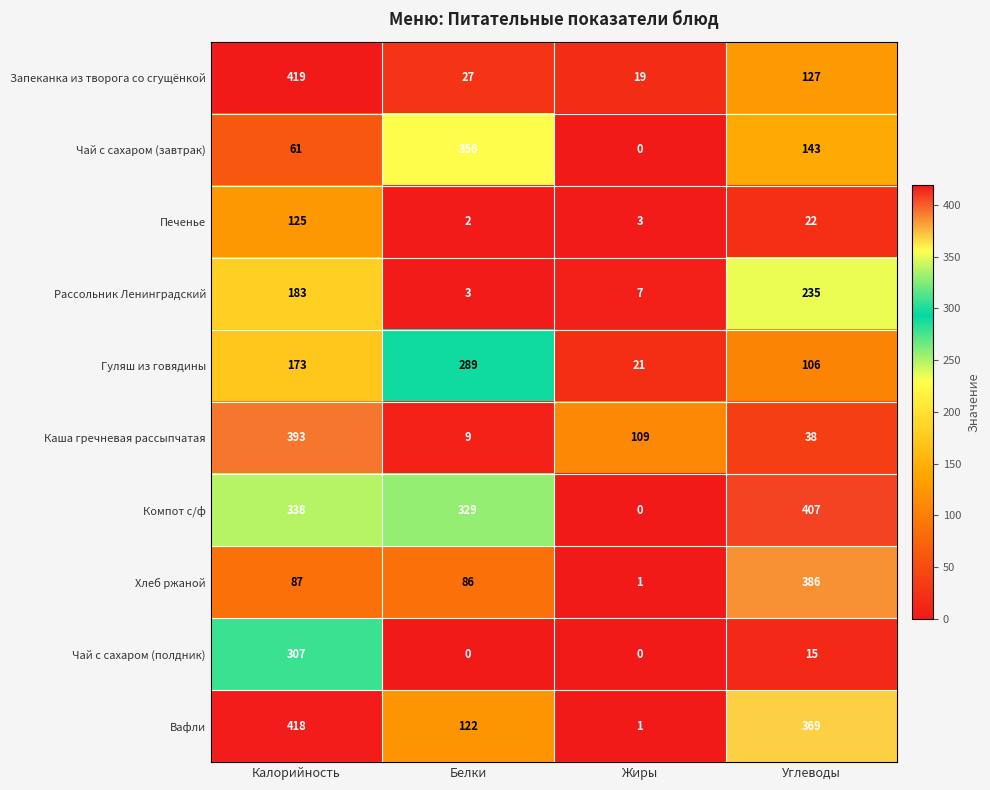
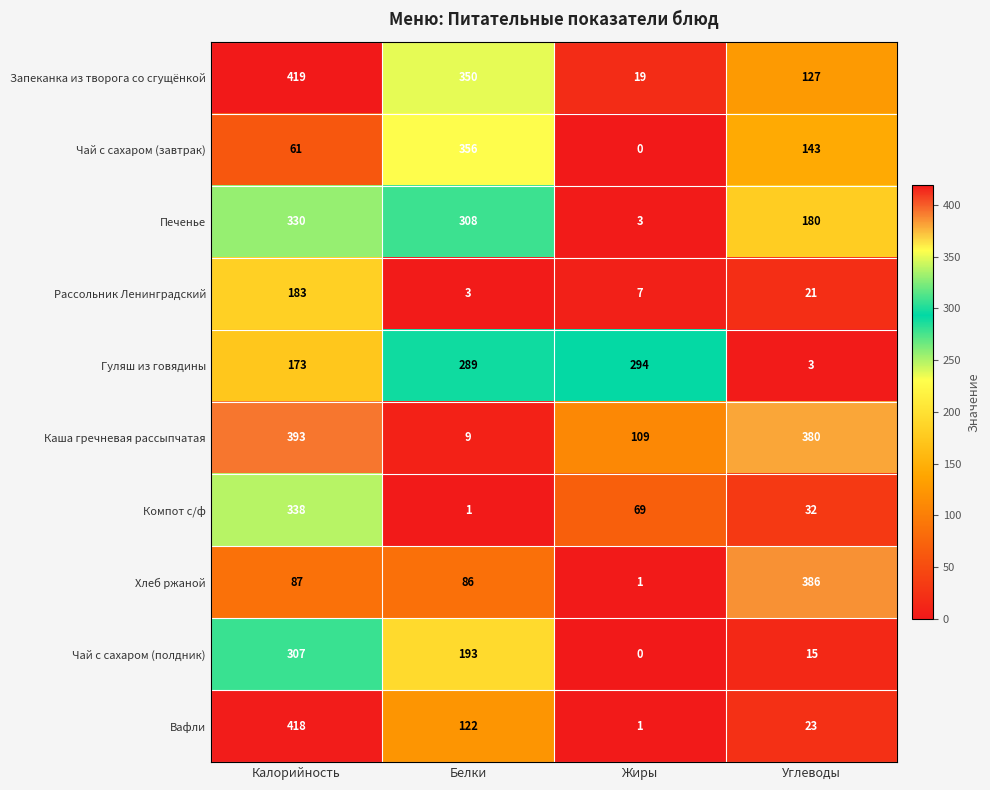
Запеканка из творога со сгущёнкой, Белки: 27 -> 350
Печенье, Калорийность: 125 -> 330
Печенье, Белки: 2 -> 308
Печенье, Углеводы: 22 -> 180
Рассольник Ленинградский, Углеводы: 235 -> 21
Гуляш из говядины, Жиры: 21 -> 294
Гуляш из говядины, Углеводы: 106 -> 3
Каша гречневая рассыпчатая, Углеводы: 38 -> 380
Компот с/ф, Белки: 329 -> 1
Компот с/ф, Жиры: 0 -> 69
Компот с/ф, Углеводы: 407 -> 32
Чай с сахаром (полдник), Белки: 0 -> 193
Вафли, Углеводы: 369 -> 23
